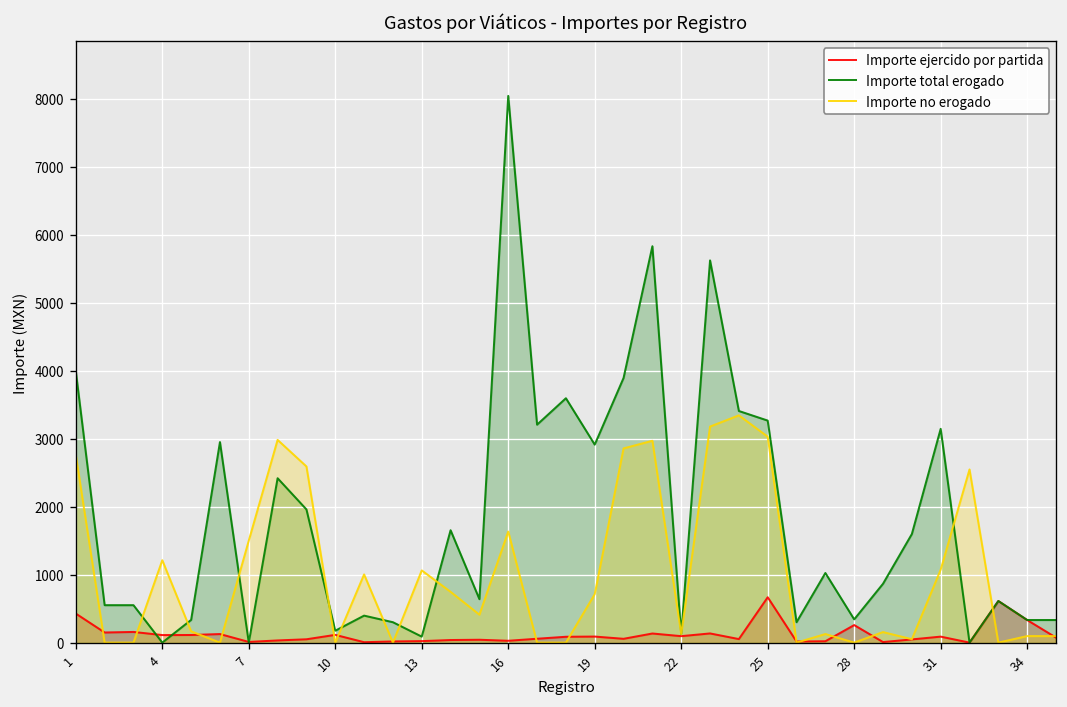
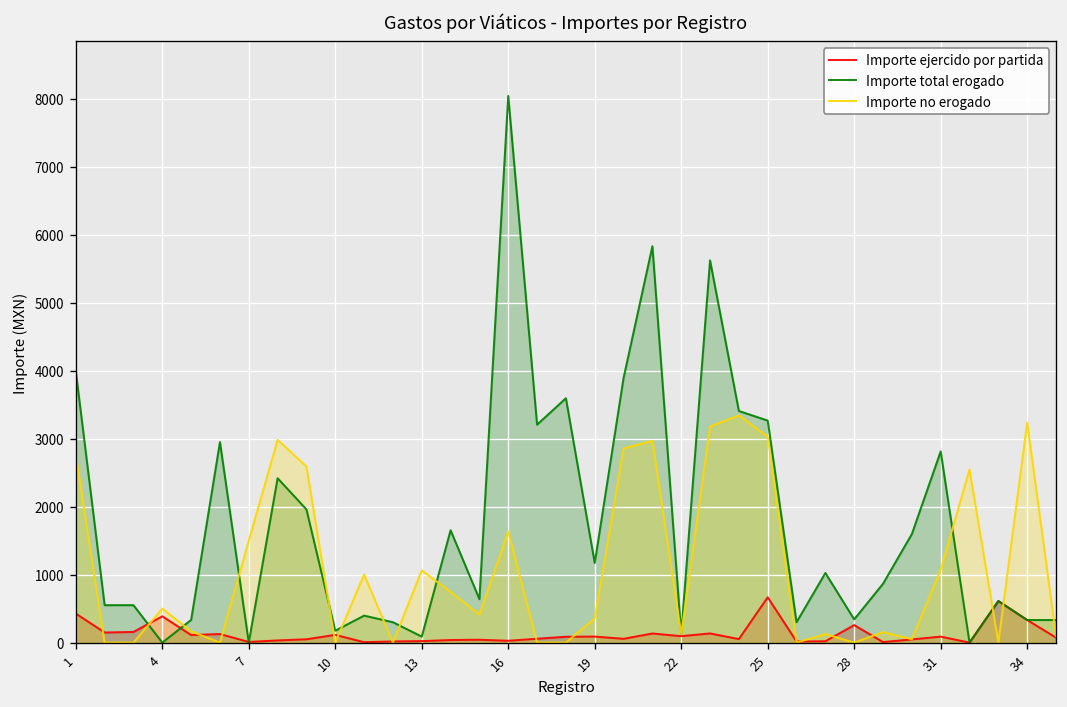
Importe ejercido por partida, 4: 100 -> 400
Importe no erogado, 4: 1200 -> 500
Importe total erogado, 19: 2900 -> 1200
Importe no erogado, 19: 700 -> 400
Importe total erogado, 31: 3100 -> 2800
Importe no erogado, 34: 100 -> 3200
